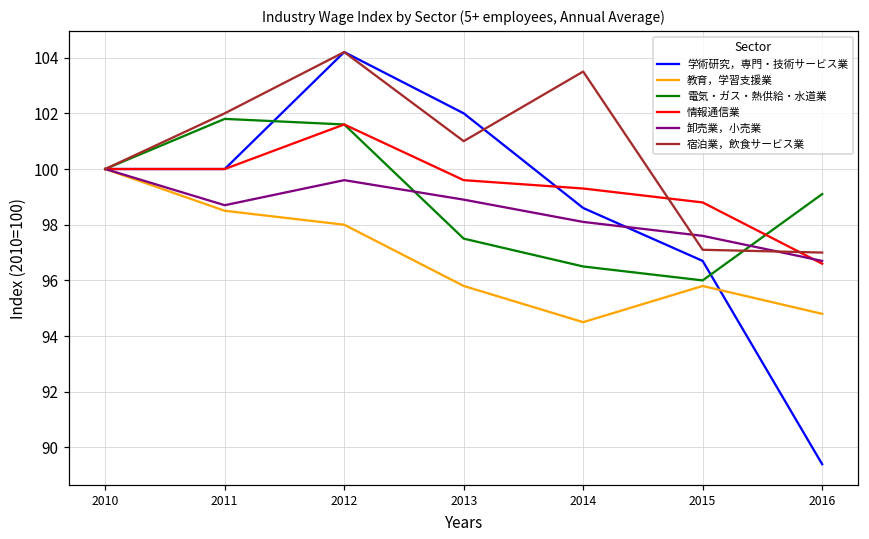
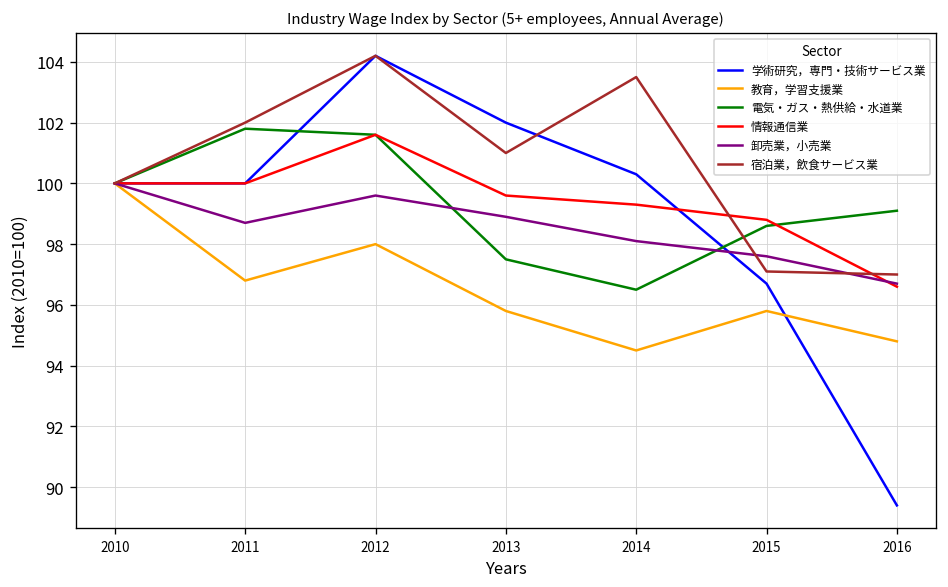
教育，学習支援業, 2011: 98.5 -> 96.8
学術研究，専門・技術サービス業, 2014: 98.6 -> 100.3
電気・ガス・熱供給・水道業, 2015: 96.0 -> 98.6
